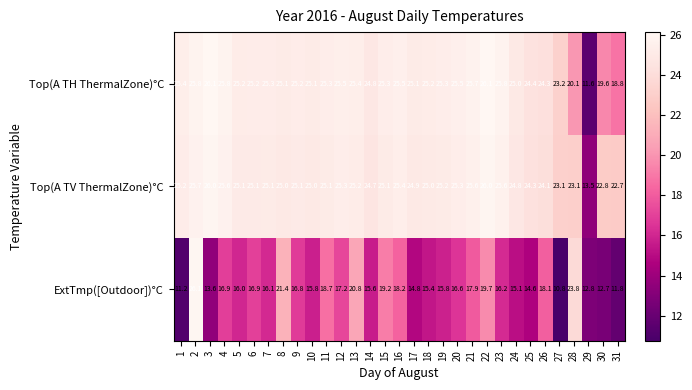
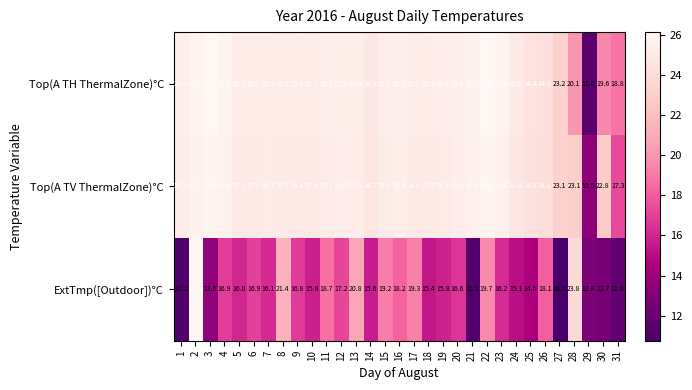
Top(A TV ThermalZone)°C, 31: 22.7 -> 17.3
ExtTmp([Outdoor])°C, 17: 14.8 -> 19.3
ExtTmp([Outdoor])°C, 21: 17.9 -> 11.2
